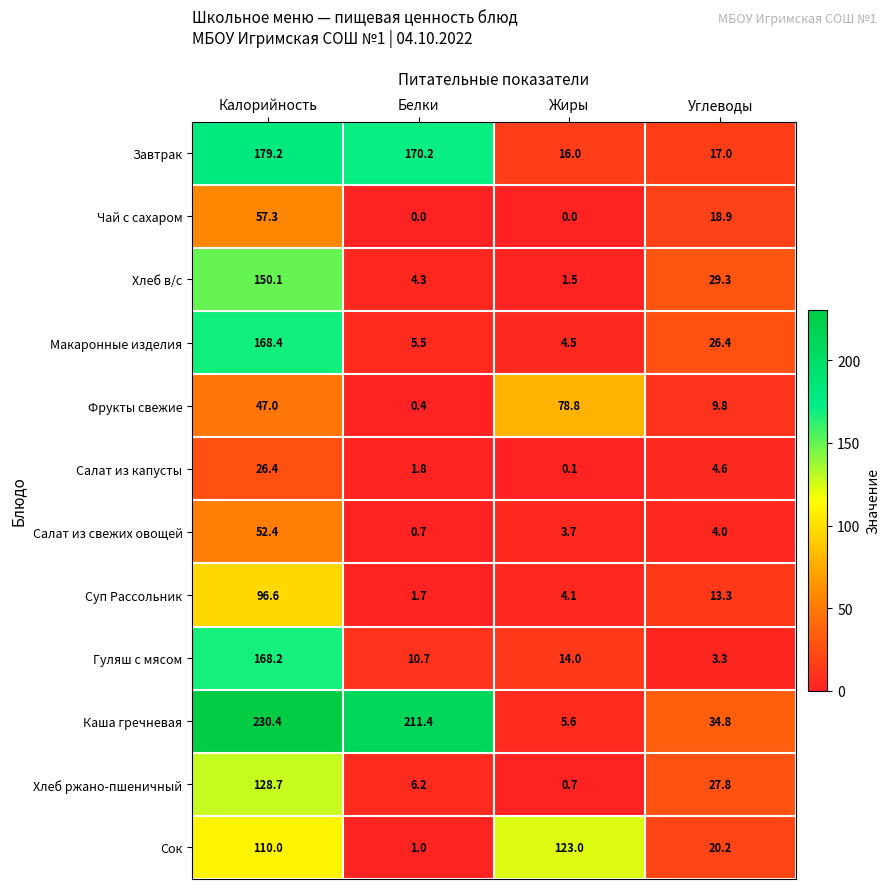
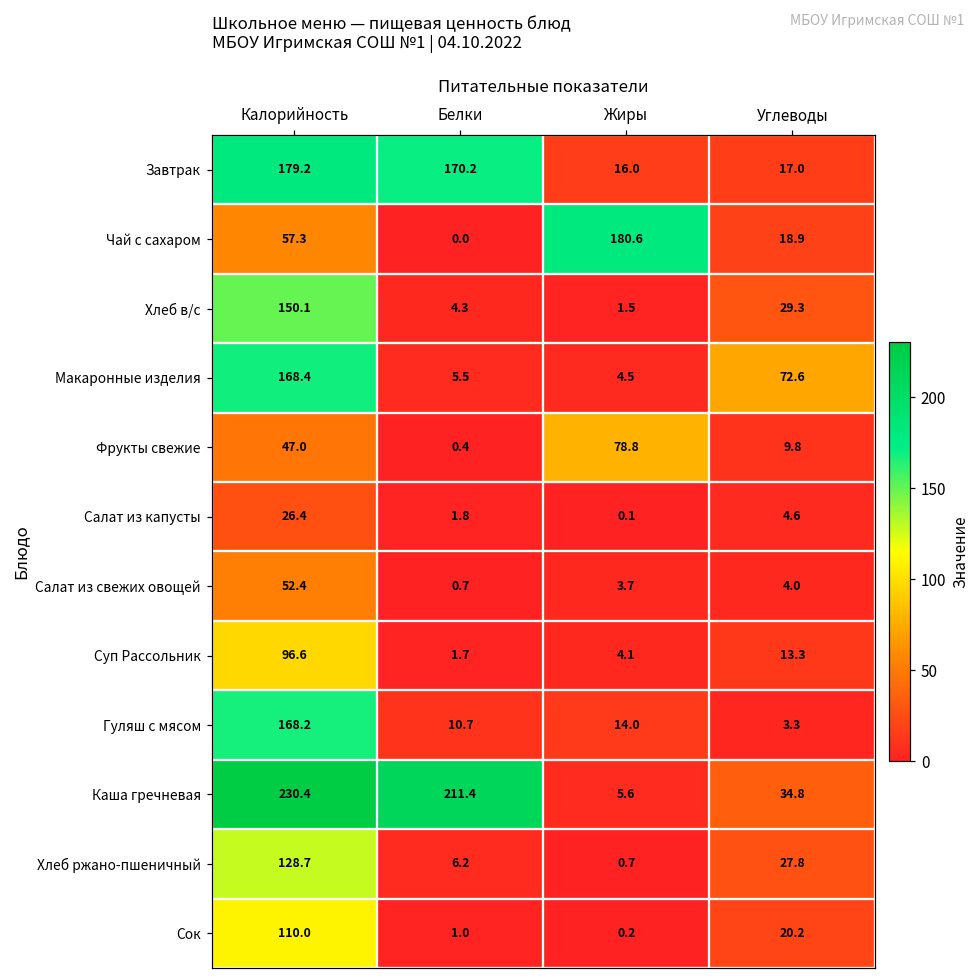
Чай с сахаром, Жиры: 0.0 -> 180.6
Макаронные изделия, Углеводы: 26.4 -> 72.6
Сок, Жиры: 123.0 -> 0.2
